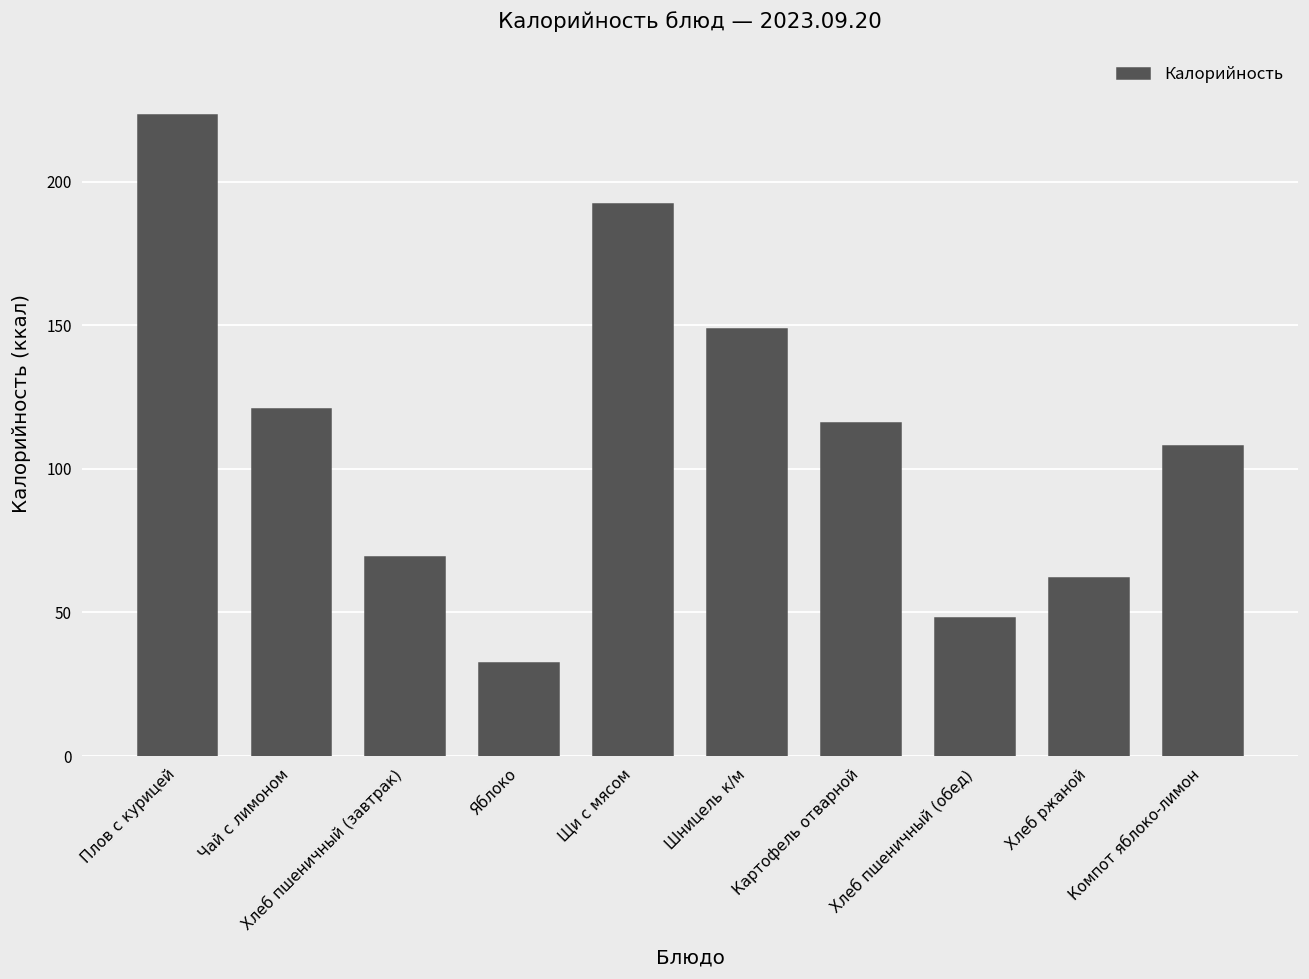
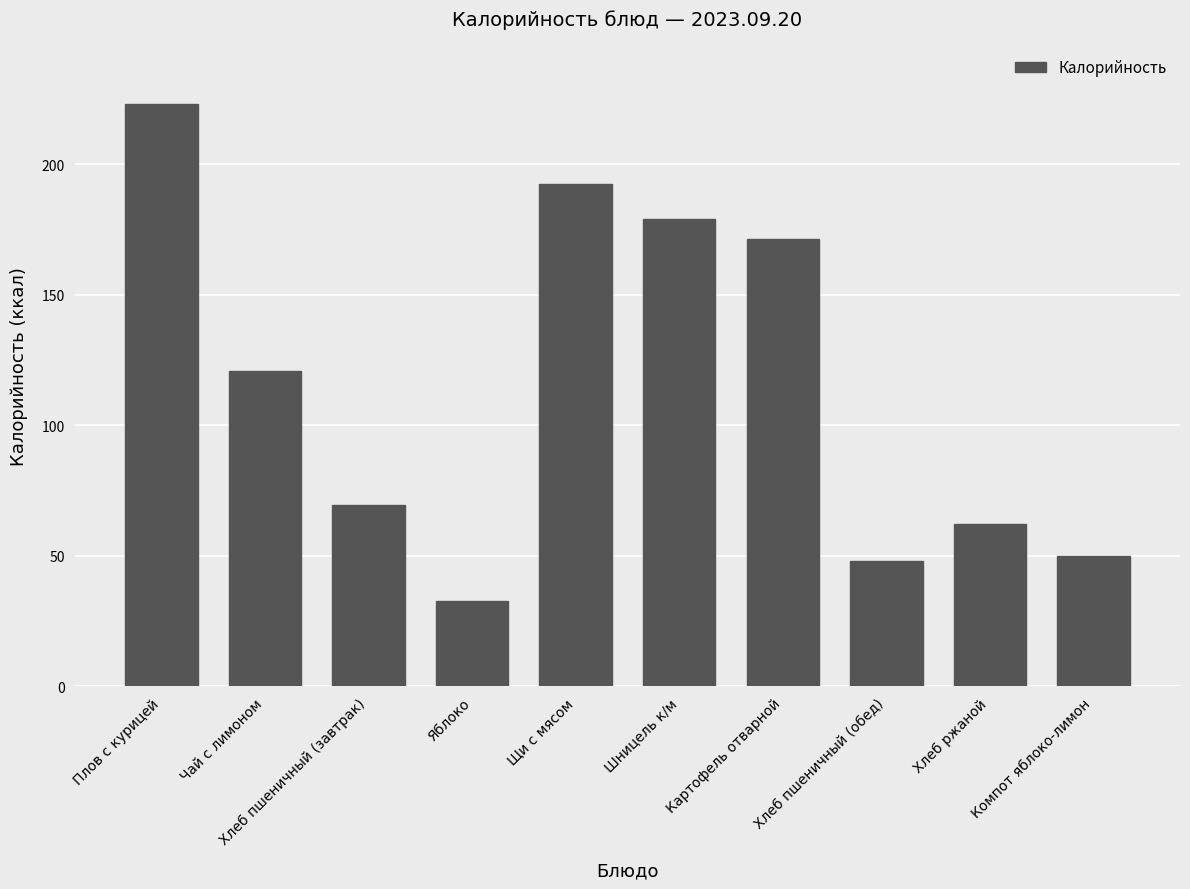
Шницель к/м: 149 -> 179
Картофель отварной: 116 -> 172
Компот яблоко-лимон: 108 -> 50
